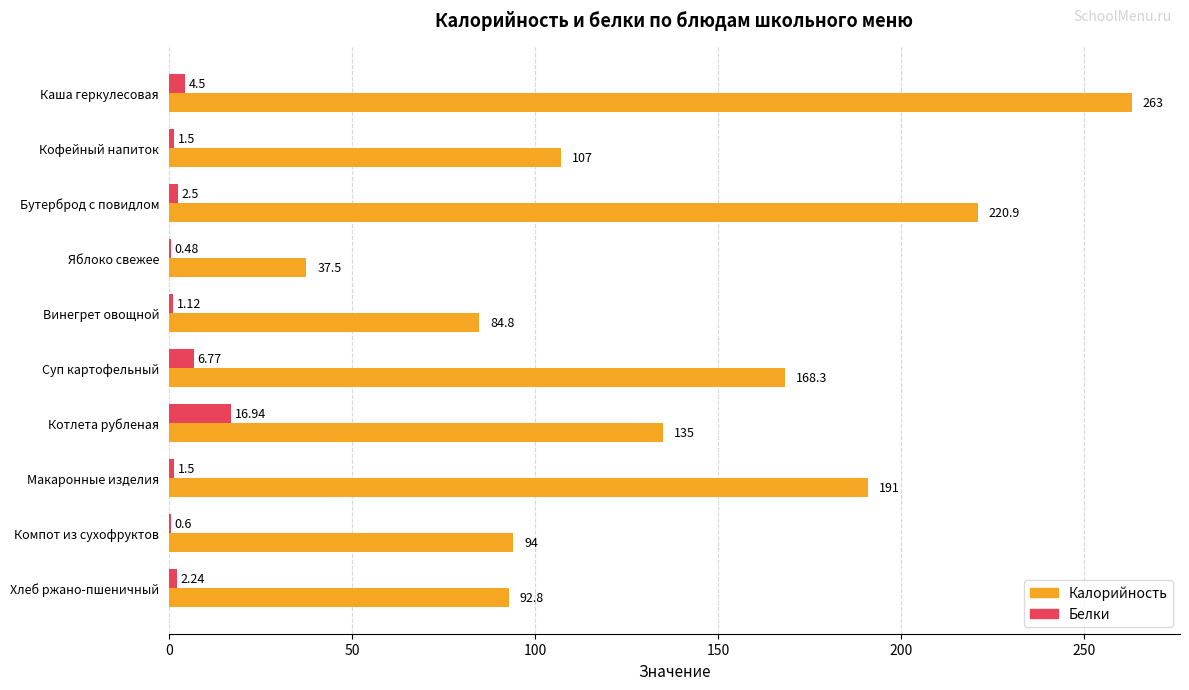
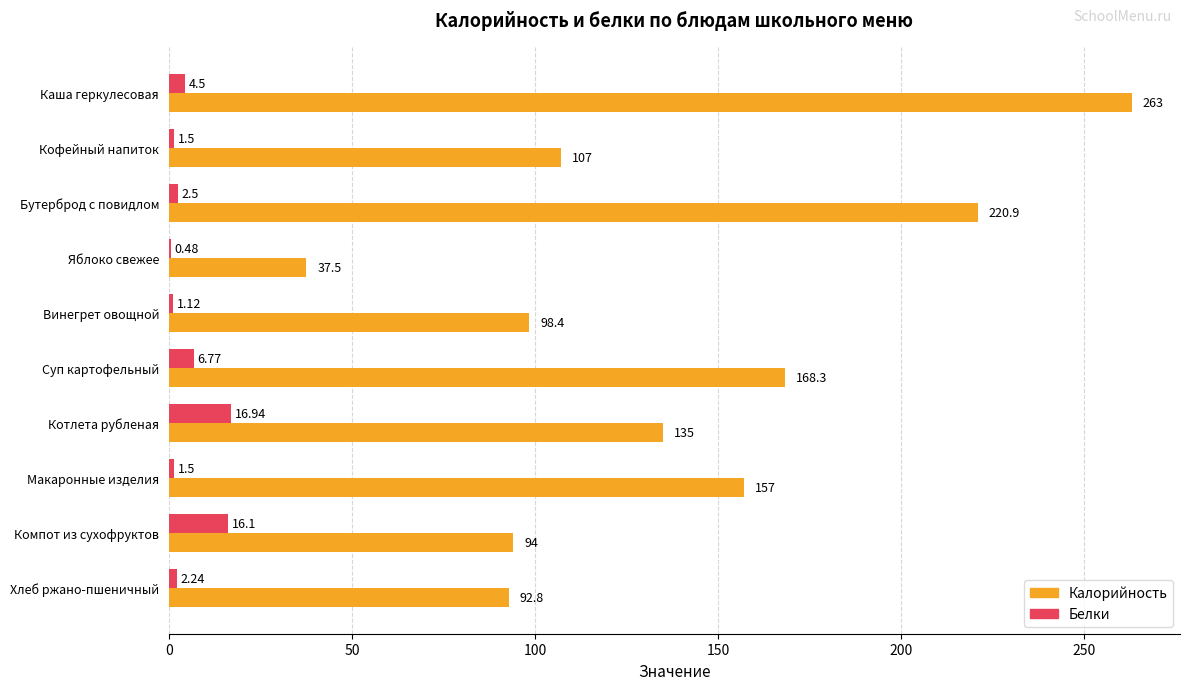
Калорийность, Винегрет овощной: 84.8 -> 98.4
Калорийность, Макаронные изделия: 191 -> 157
Белки, Компот из сухофруктов: 0.6 -> 16.1
